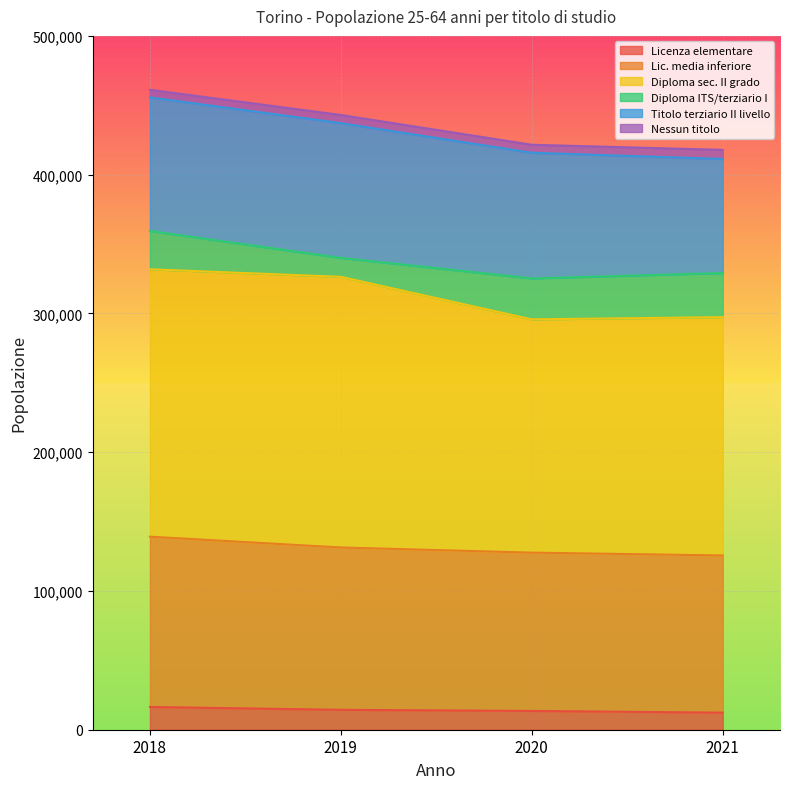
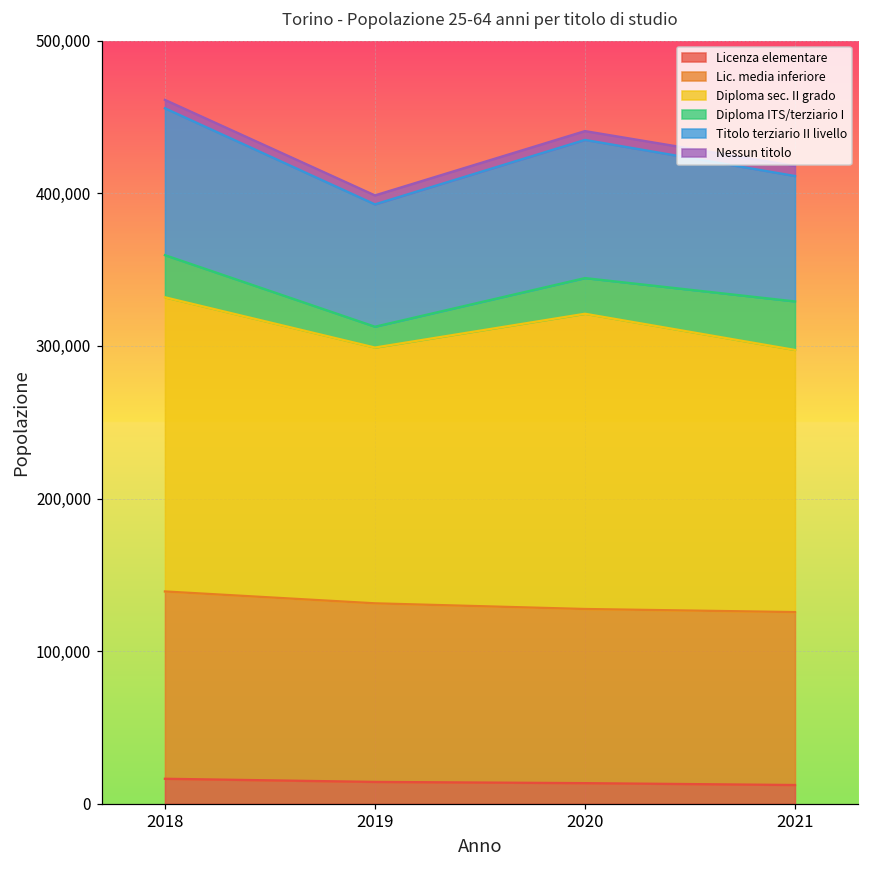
Diploma sec. II grado, 2019: 195,000 -> 168,000
Titolo terziario II livello, 2019: 97,000 -> 80,000
Diploma sec. II grado, 2020: 168,000 -> 193,000
Diploma ITS/terziario I, 2020: 30,000 -> 23,000
